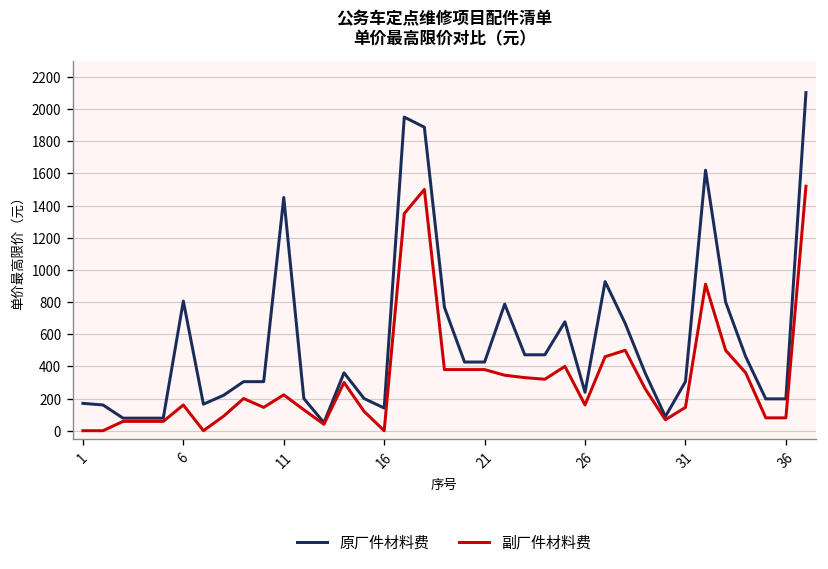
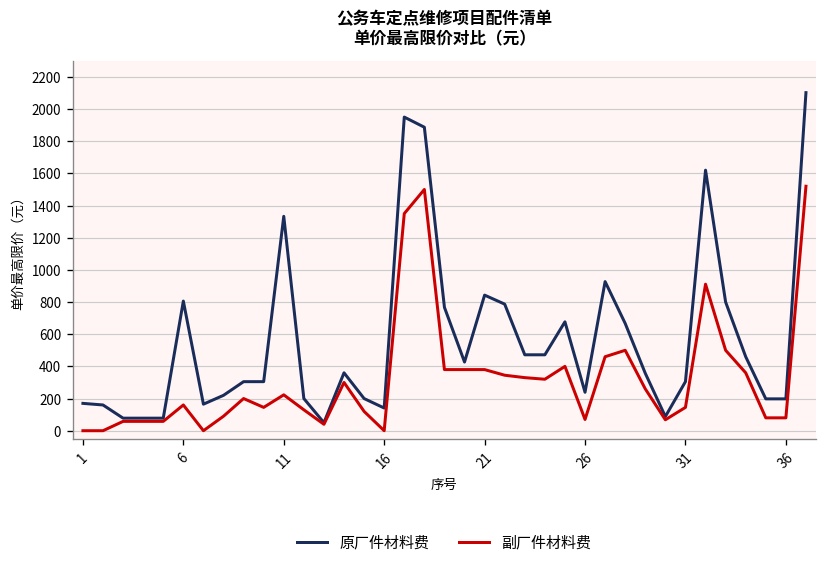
原厂件材料费, 11: 1450 -> 1330
原厂件材料费, 21: 430 -> 840
副厂件材料费, 26: 160 -> 70
